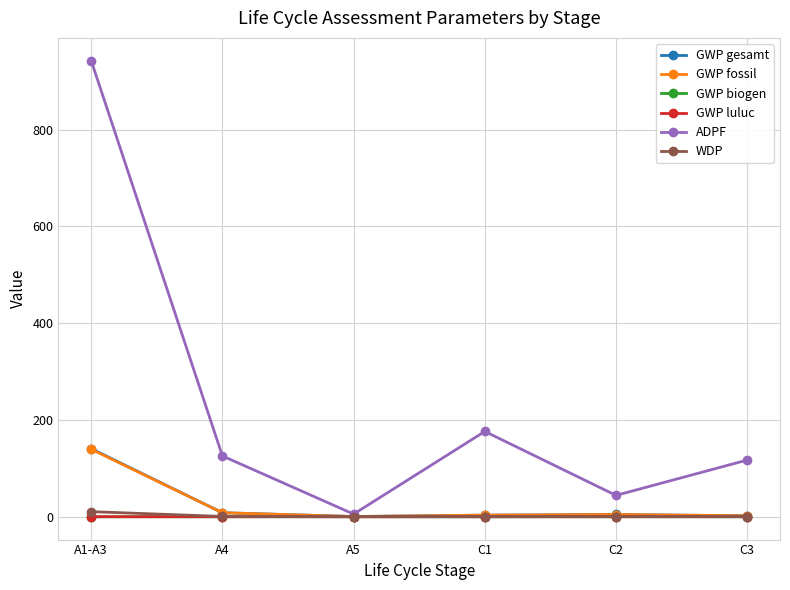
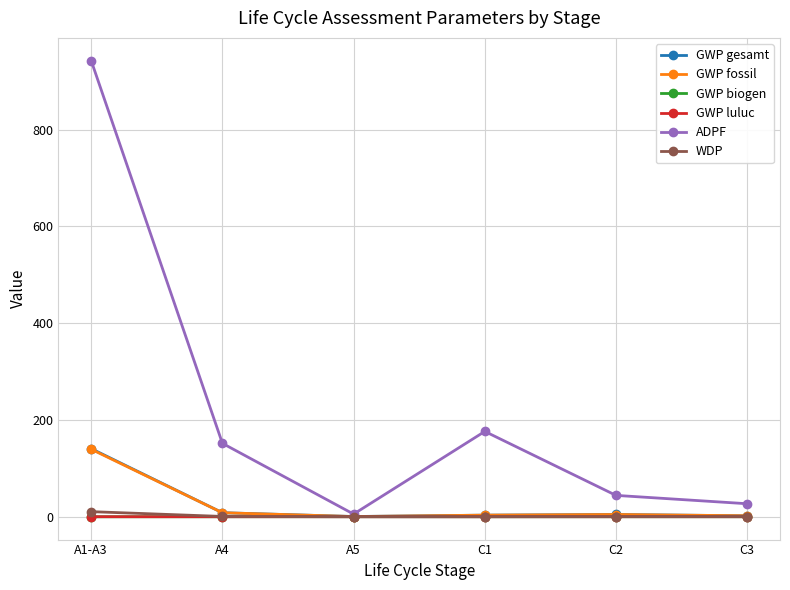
ADPF, A4: 130 -> 150
ADPF, C3: 120 -> 30
